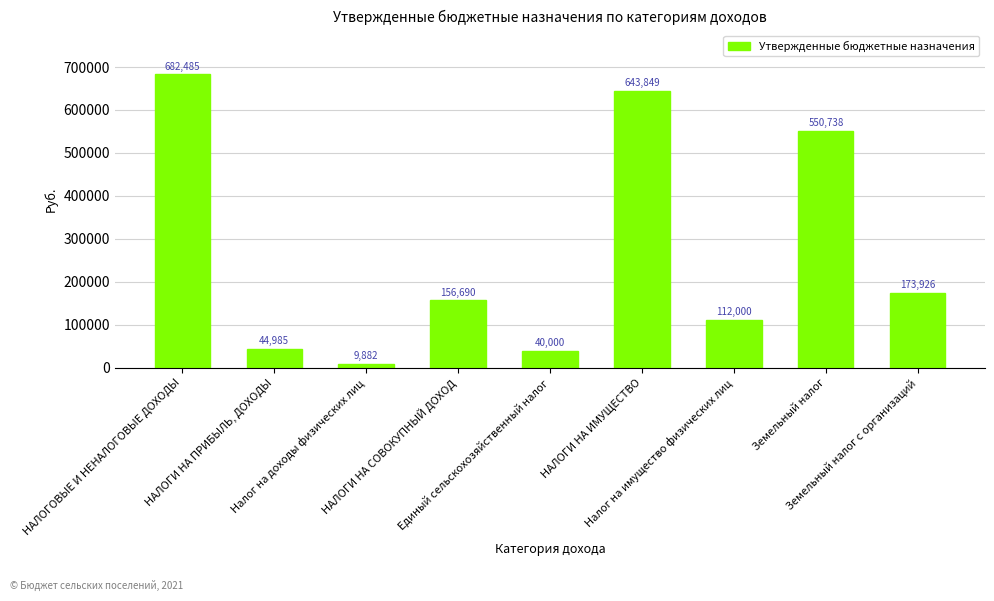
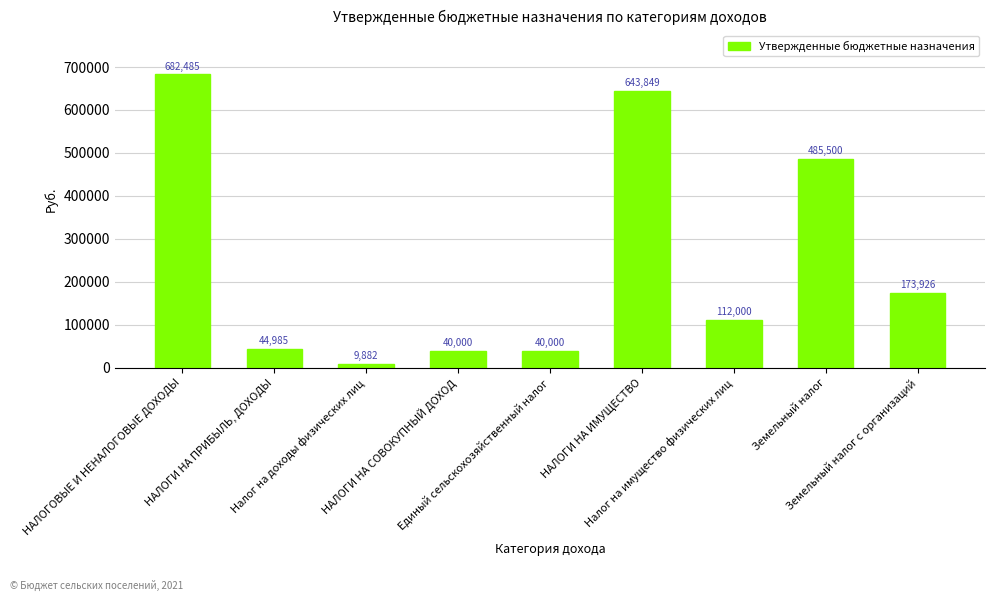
НАЛОГИ НА СОВОКУПНЫЙ ДОХОД: 156,690 -> 40,000
Земельный налог: 550,738 -> 485,500
